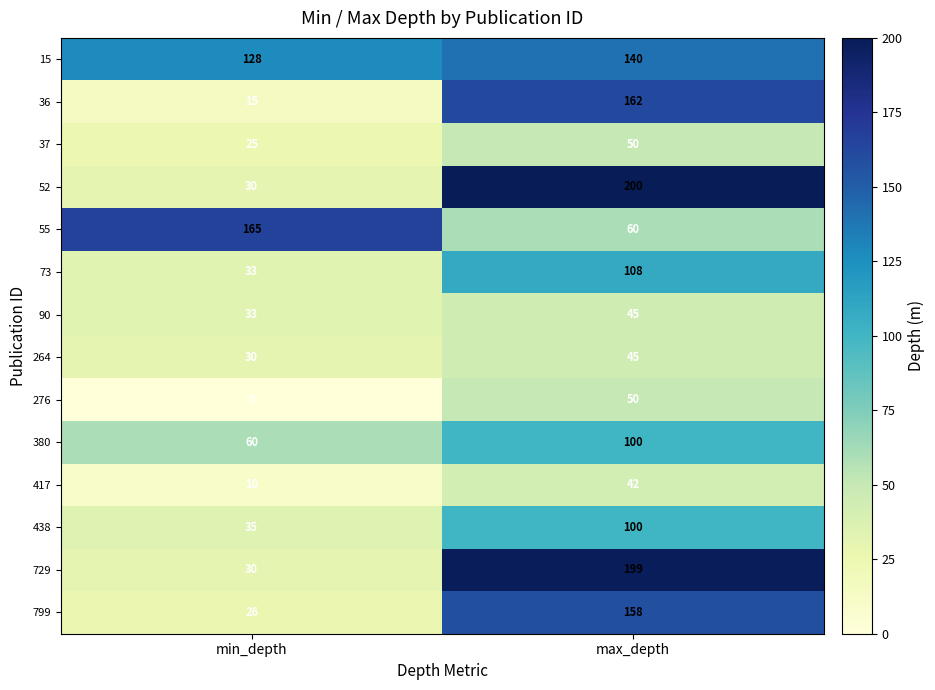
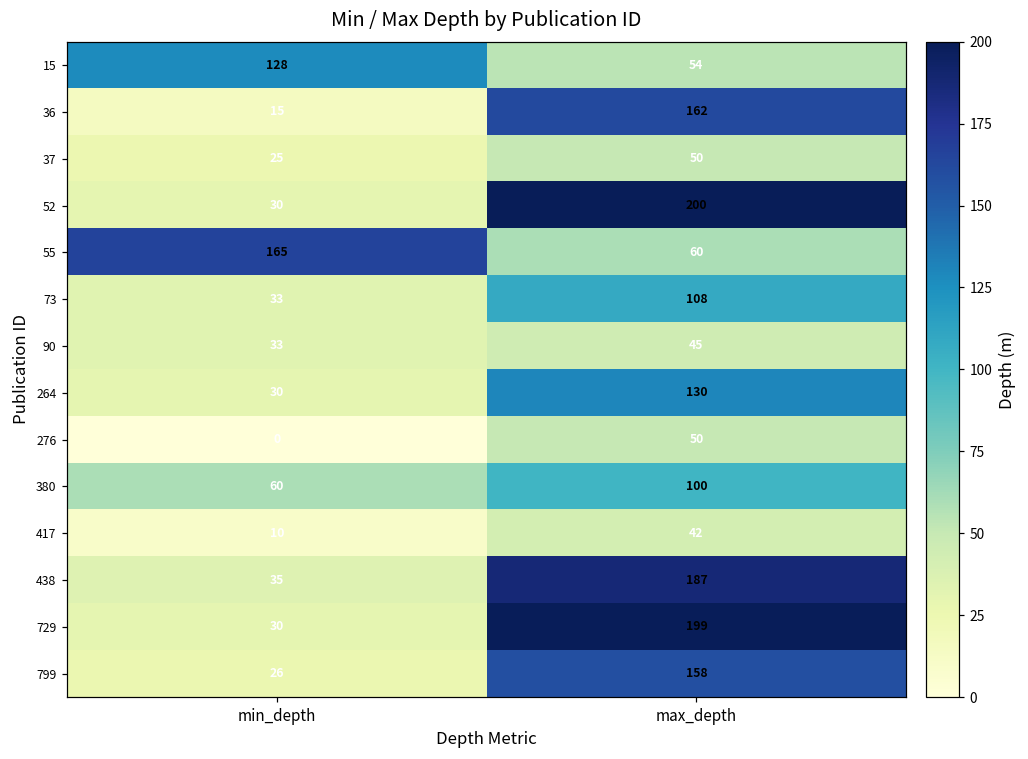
15, max_depth: 140 -> 54
264, max_depth: 45 -> 130
438, max_depth: 100 -> 187
